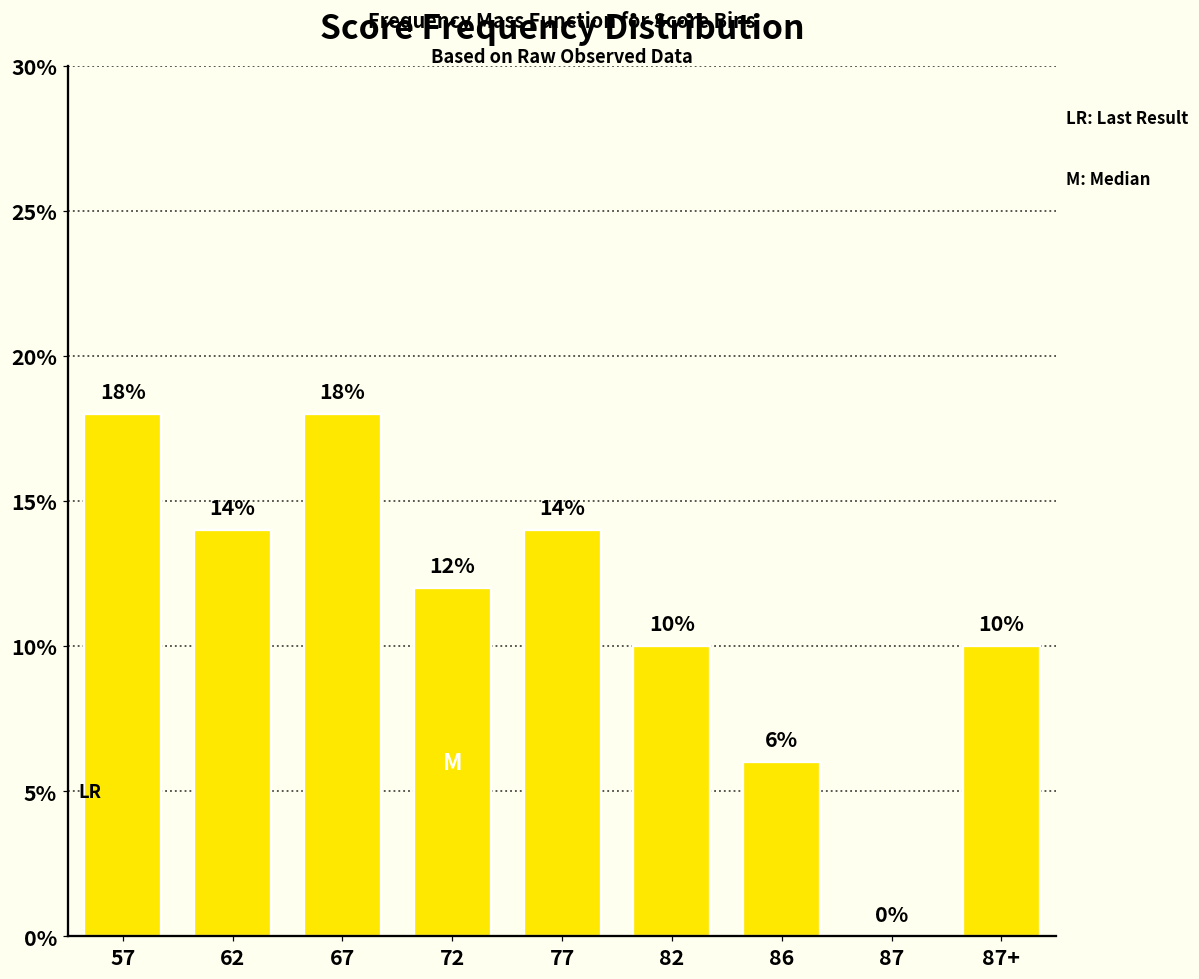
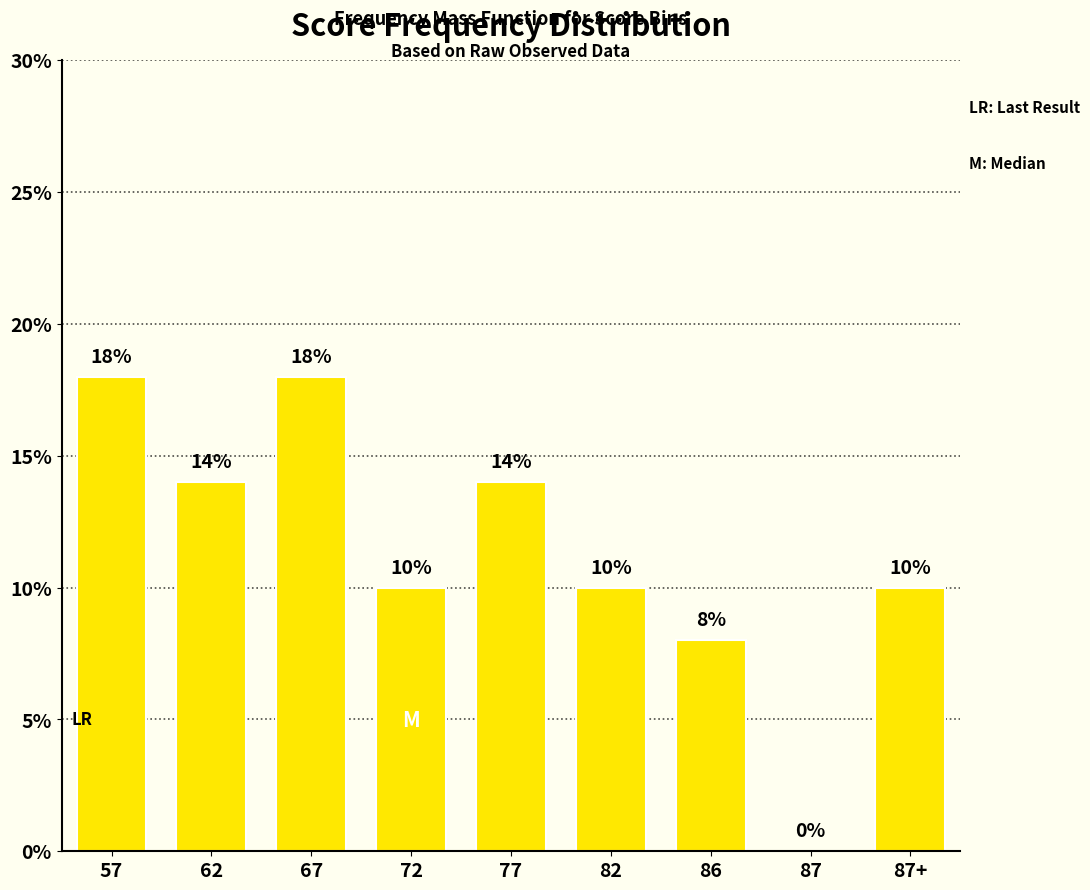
72: 12% -> 10%
86: 6% -> 8%
